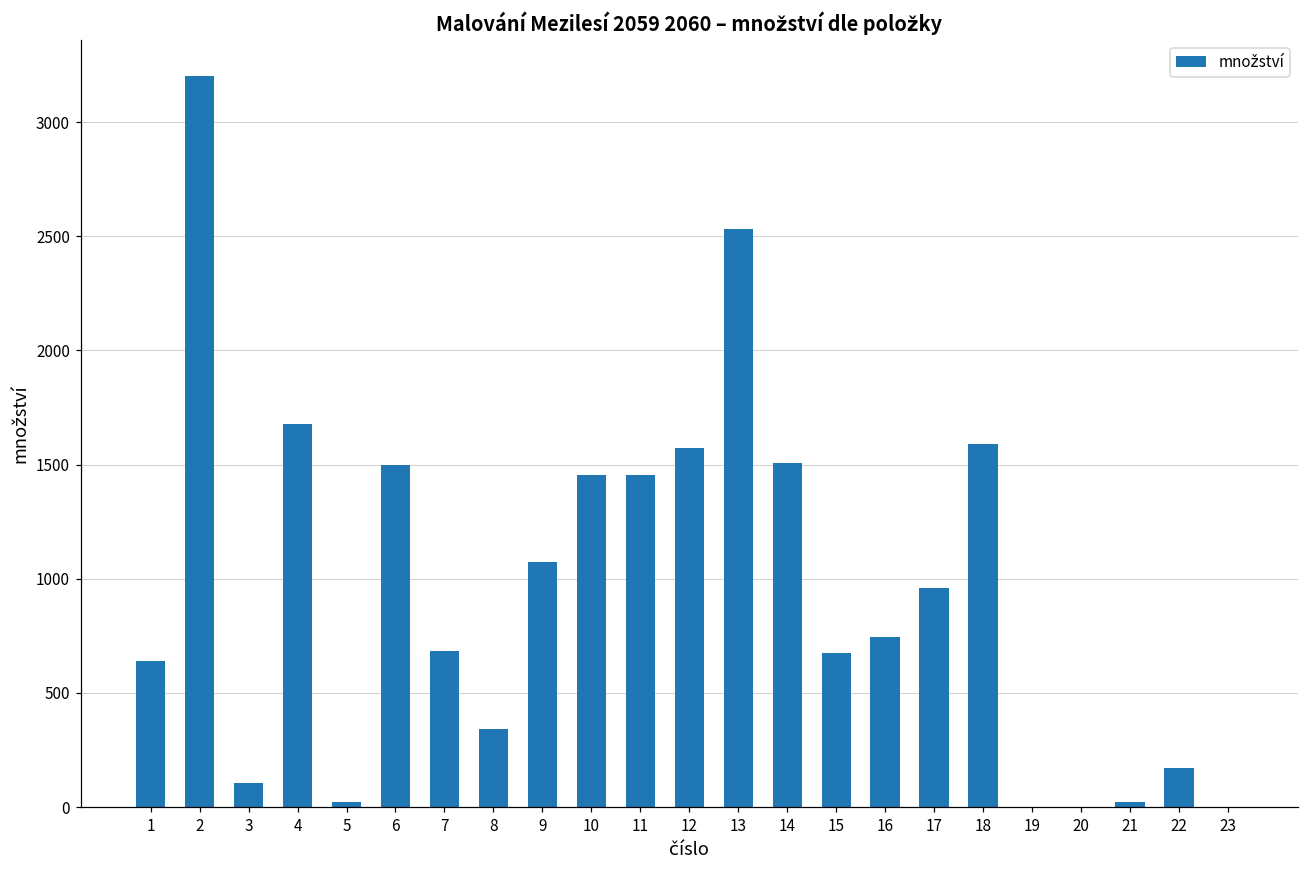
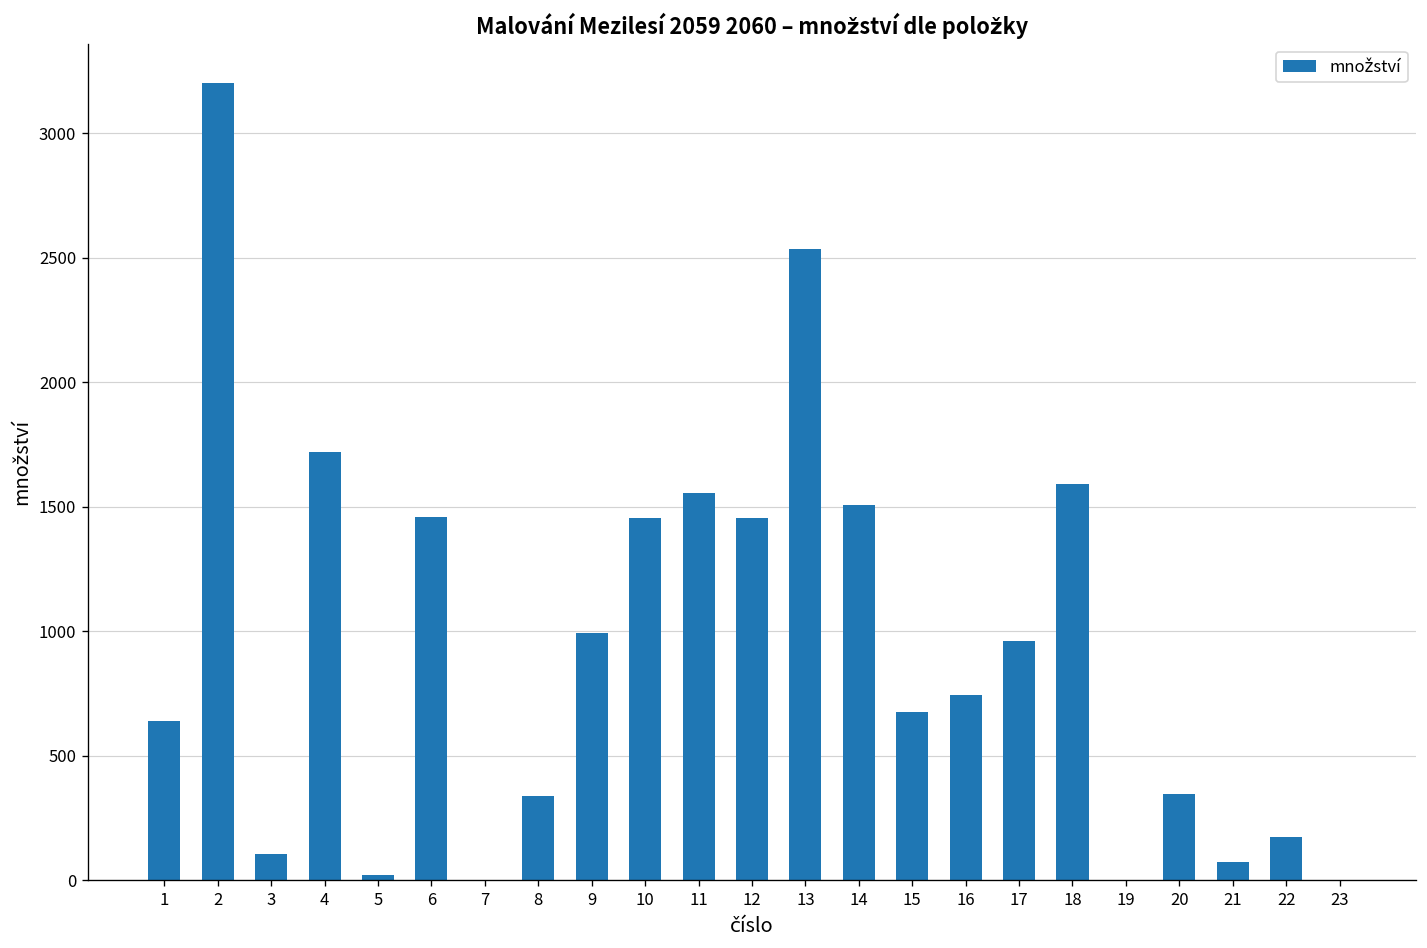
4: 1680 -> 1720
6: 1500 -> 1460
7: 680 -> 0
9: 1070 -> 990
11: 1450 -> 1560
12: 1570 -> 1450
20: 0 -> 350
21: 20 -> 70
